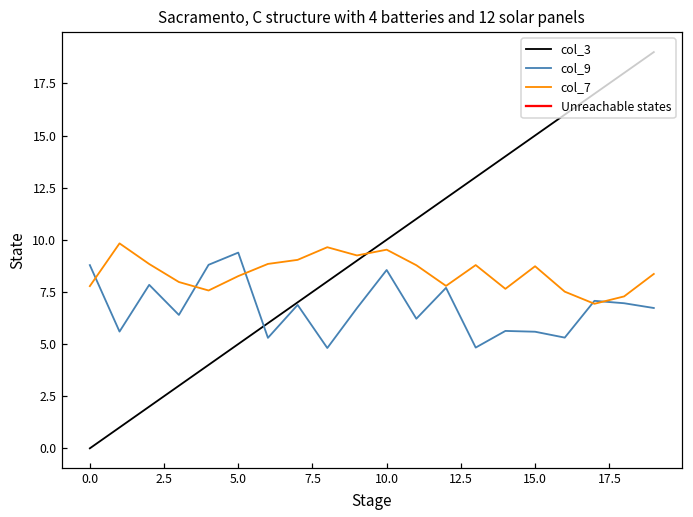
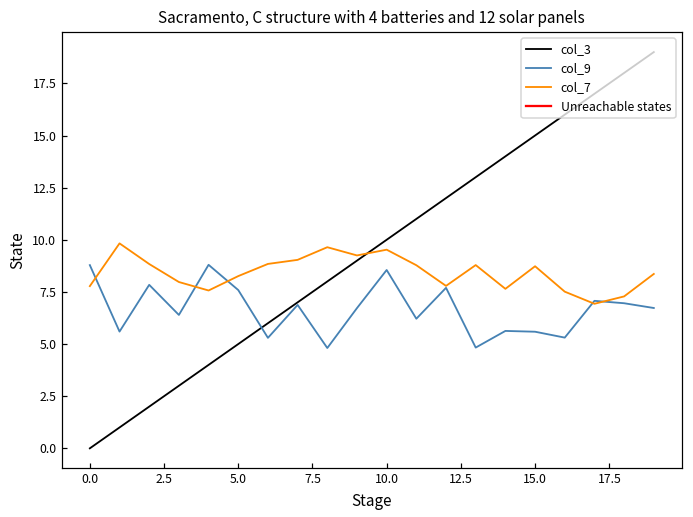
col_9, 5.0: 9.4 -> 7.6
